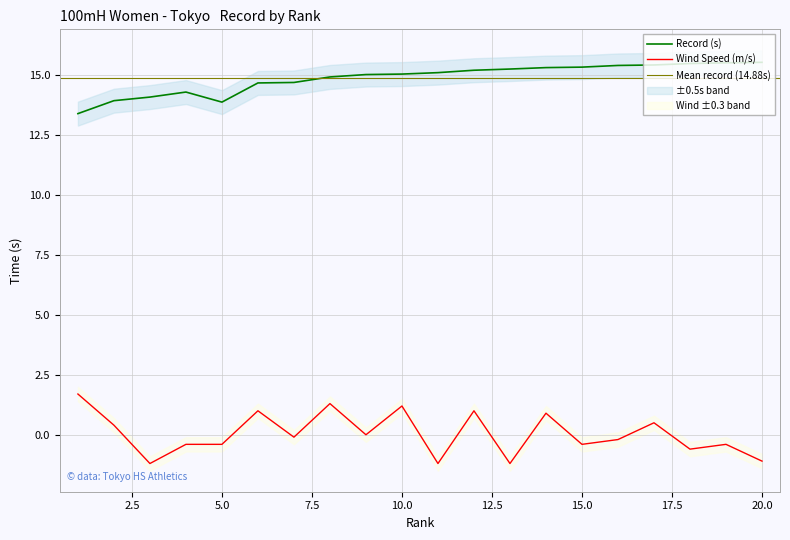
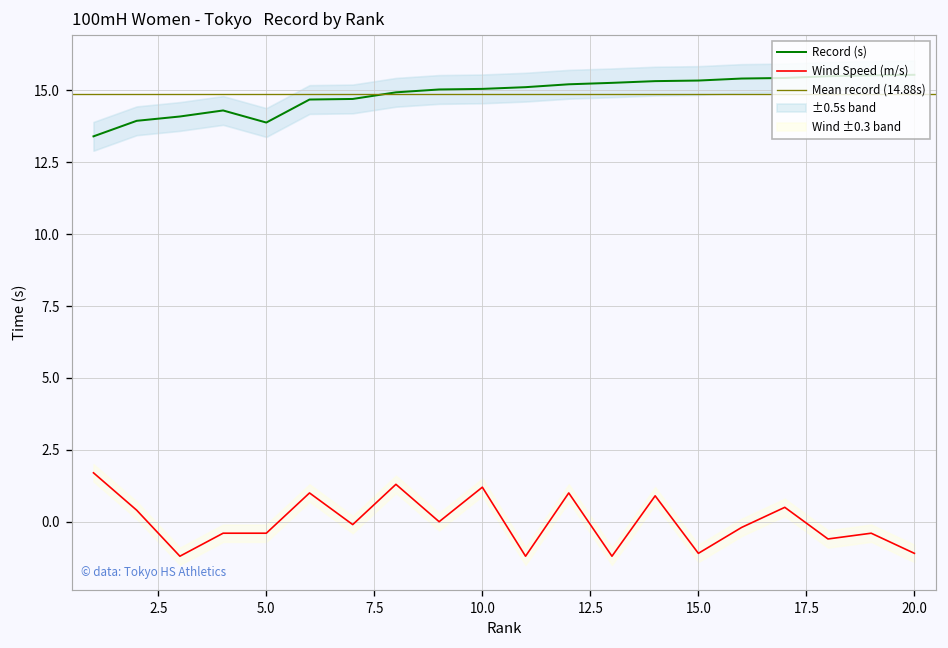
Wind Speed (m/s), 15.0: -0.4 -> -1.1
